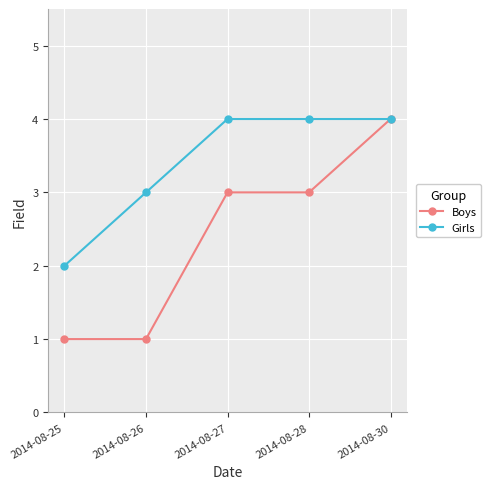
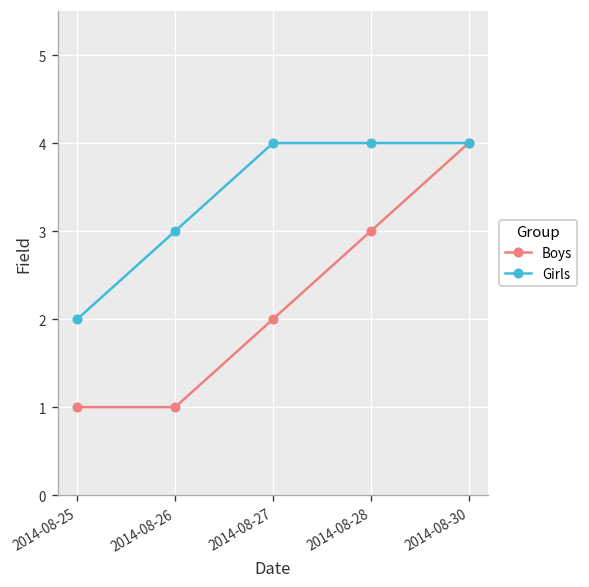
Boys, 2014-08-27: 3 -> 2
